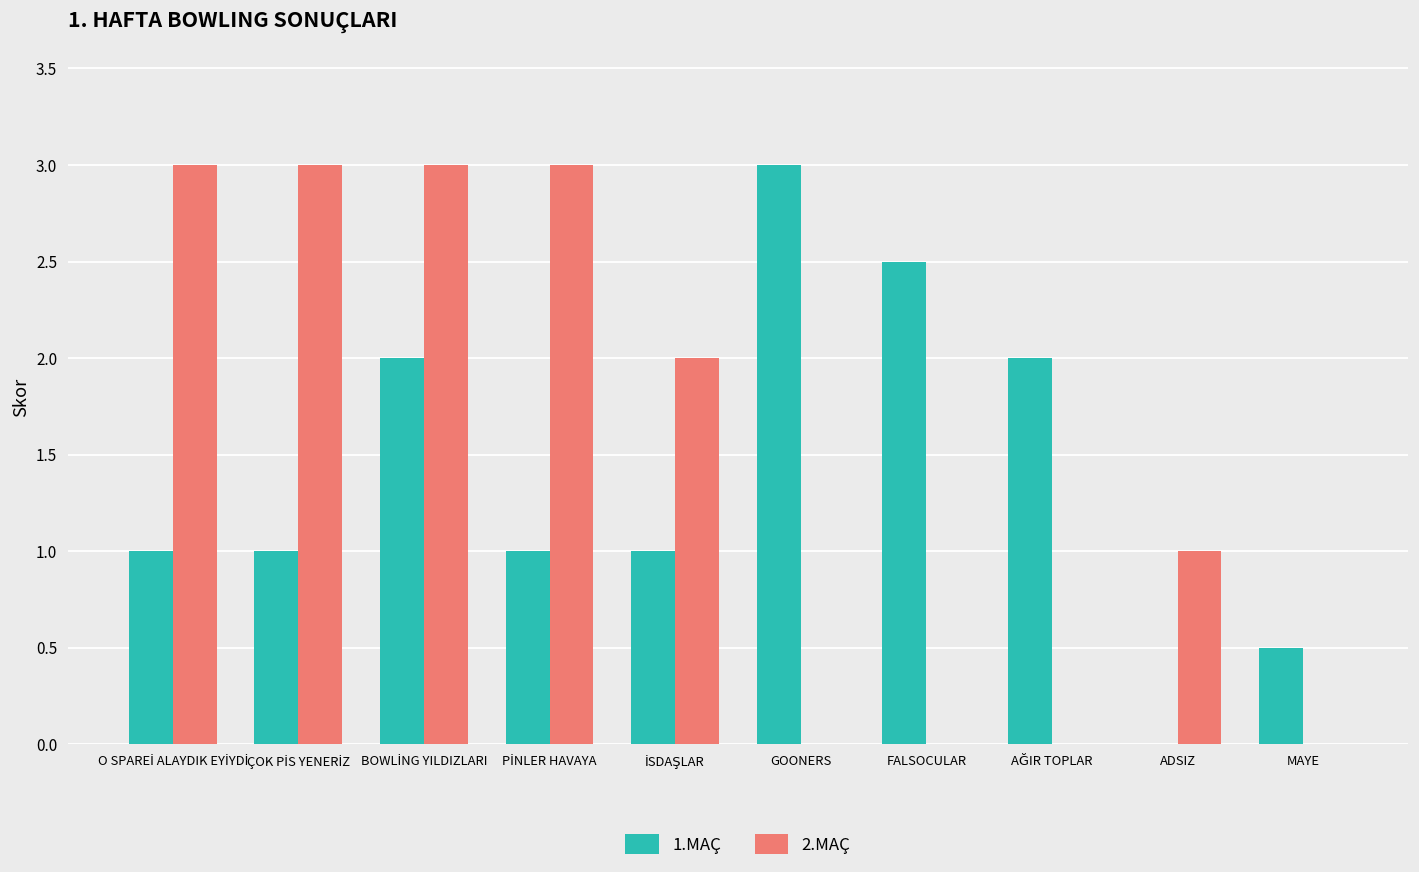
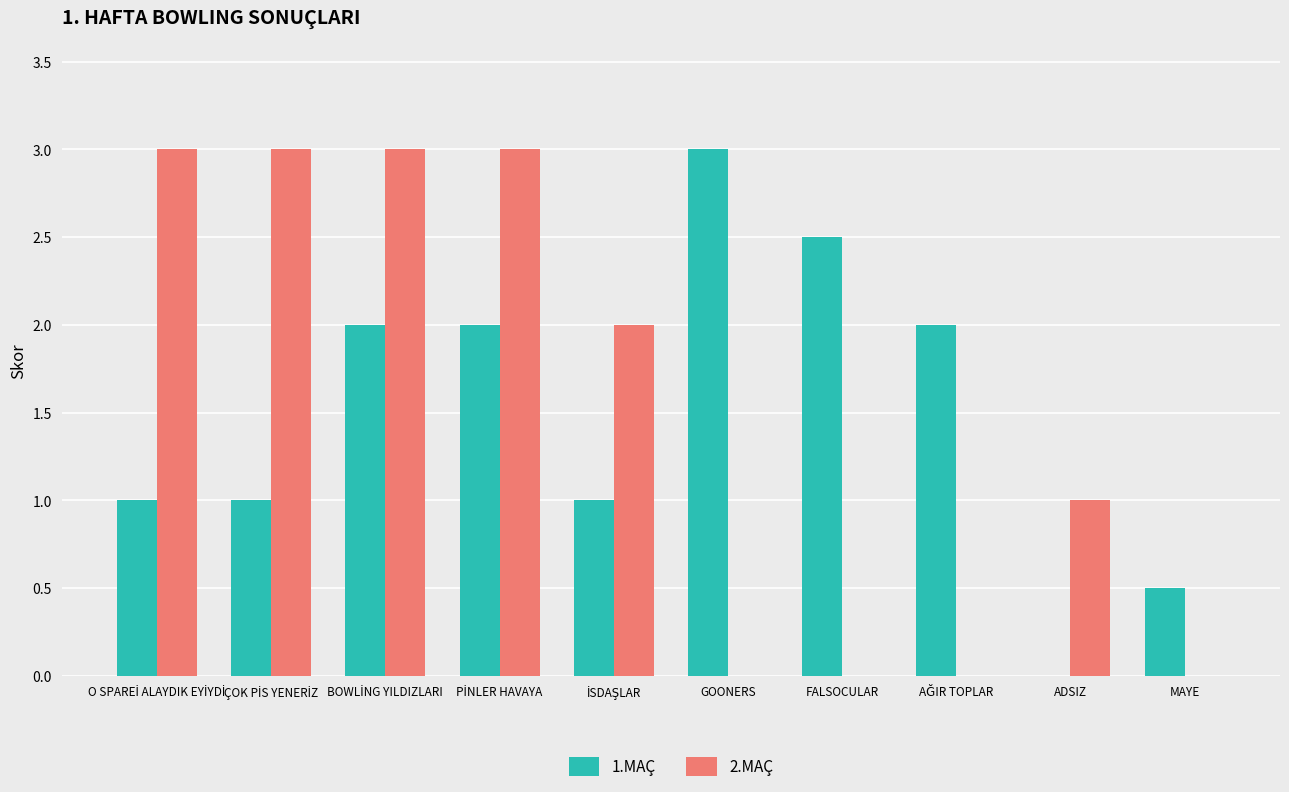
1.MAÇ, PİNLER HAVAYA: 1 -> 2
